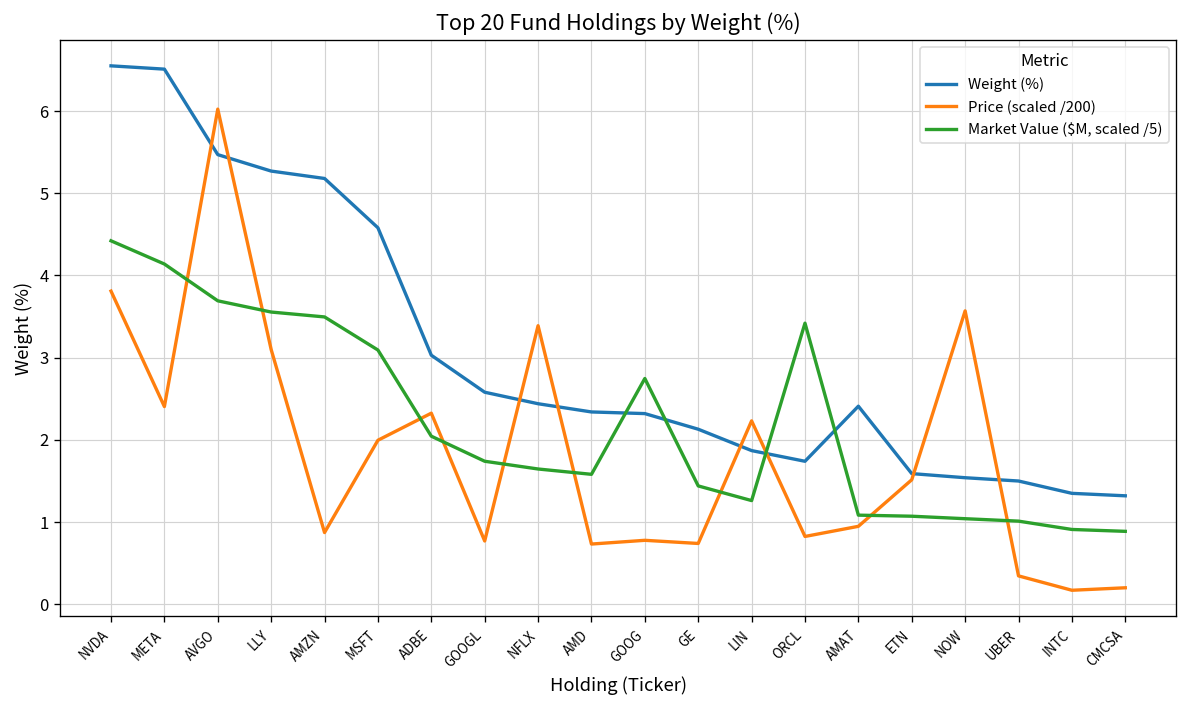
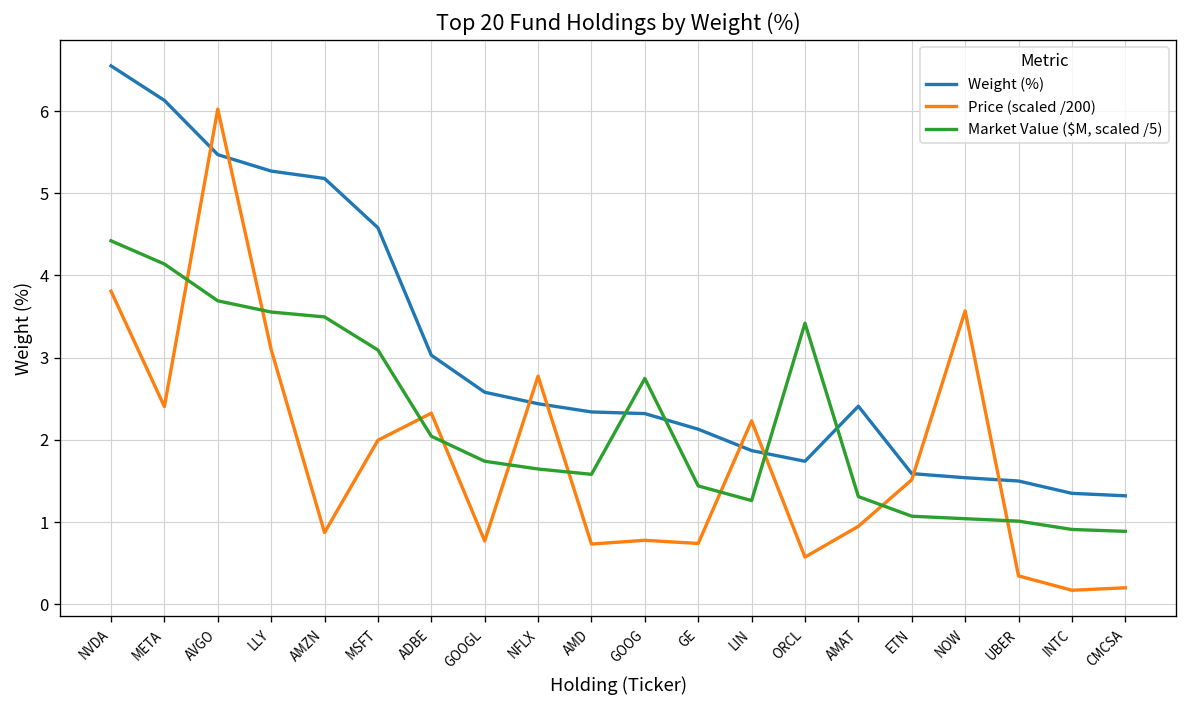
Weight (%), META: 6.5 -> 6.1
Price (scaled /200), NFLX: 3.4 -> 2.8
Price (scaled /200), ORCL: 0.8 -> 0.6
Market Value ($M, scaled /5), AMAT: 1.1 -> 1.3
